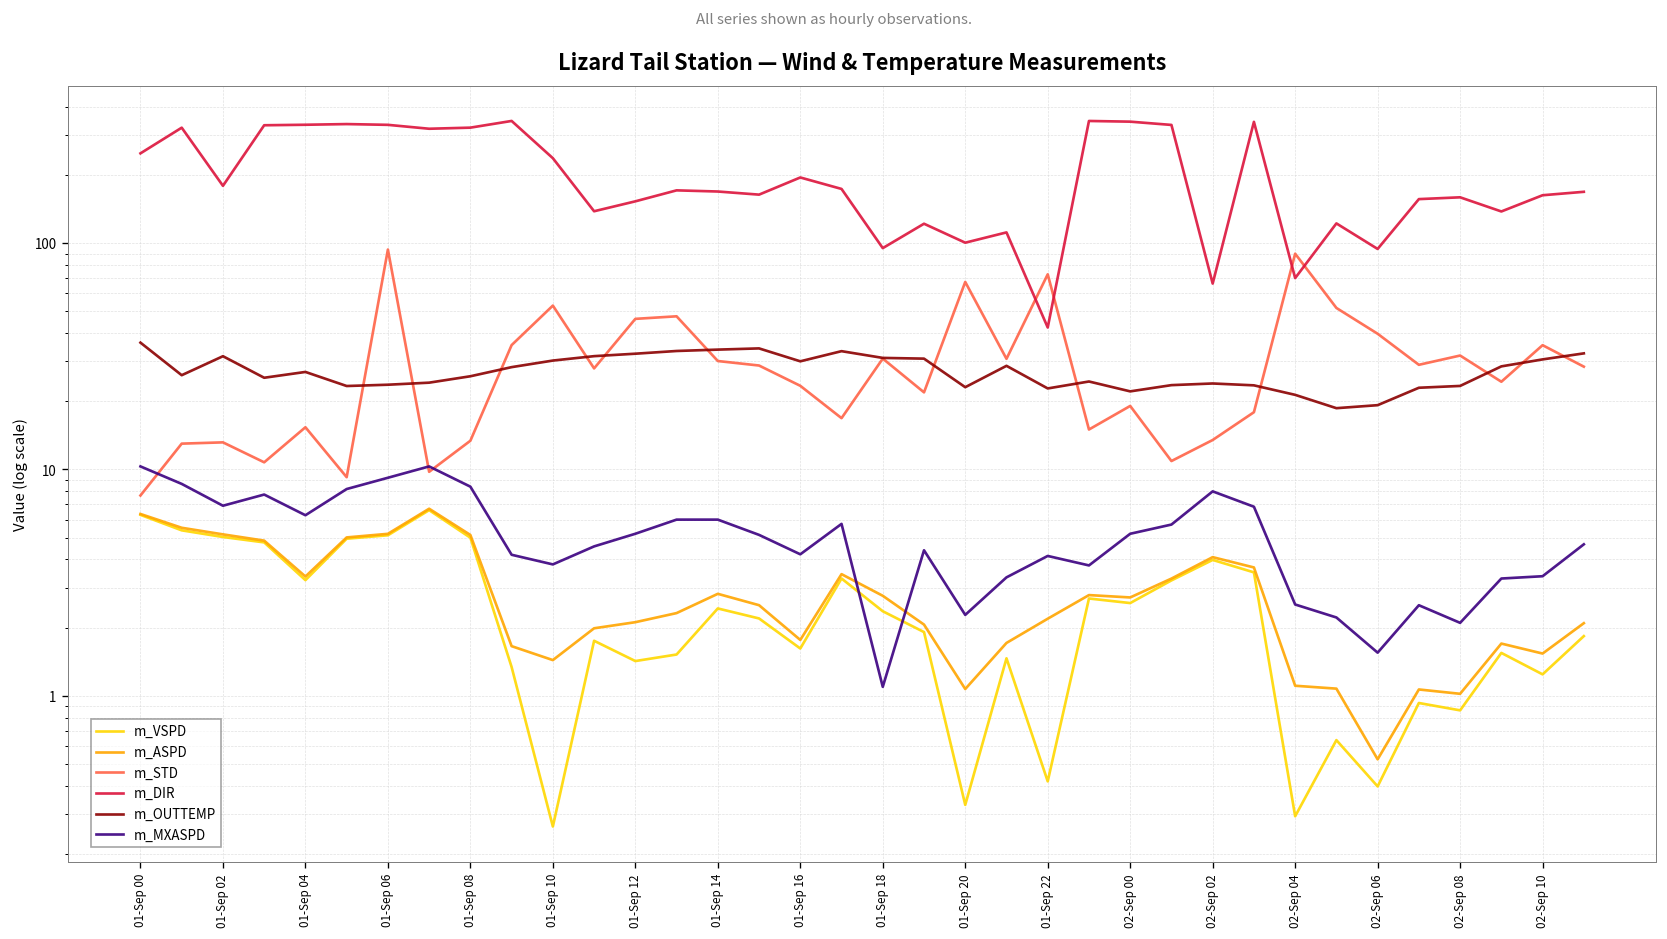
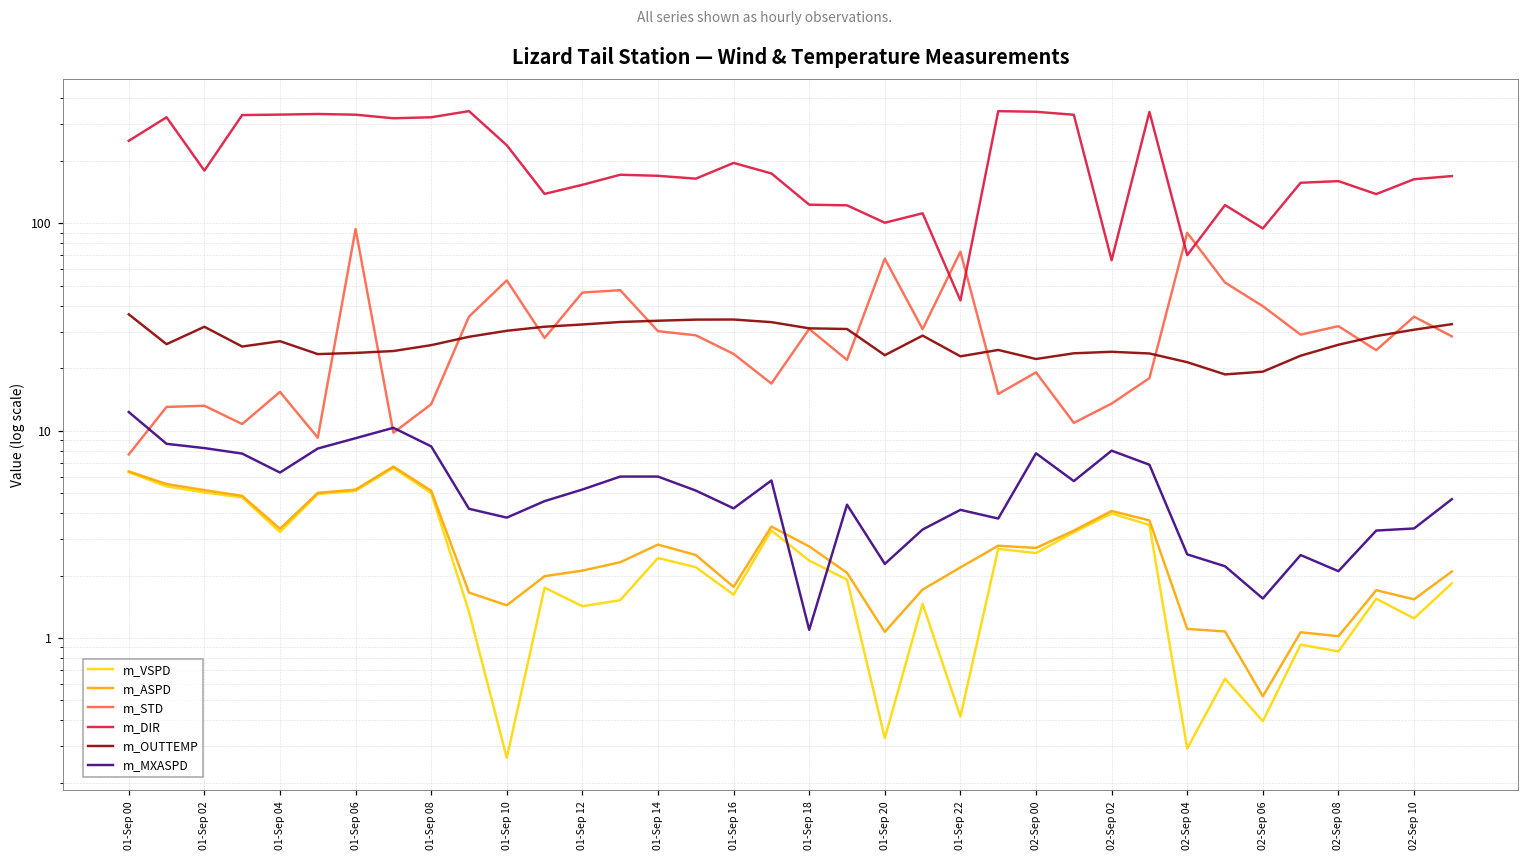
m_MXASPD, 01-Sep 00: 10 -> 12
m_MXASPD, 01-Sep 02: 6.9 -> 8
m_OUTTEMP, 01-Sep 16: 30 -> 34
m_DIR, 01-Sep 18: 100 -> 120
m_MXASPD, 02-Sep 00: 5.2 -> 7.8
m_OUTTEMP, 02-Sep 08: 23 -> 26
